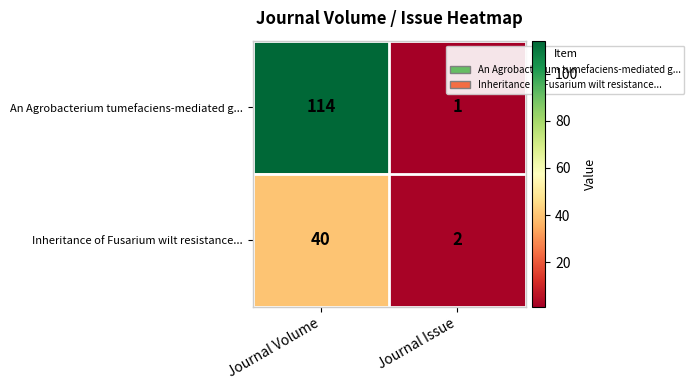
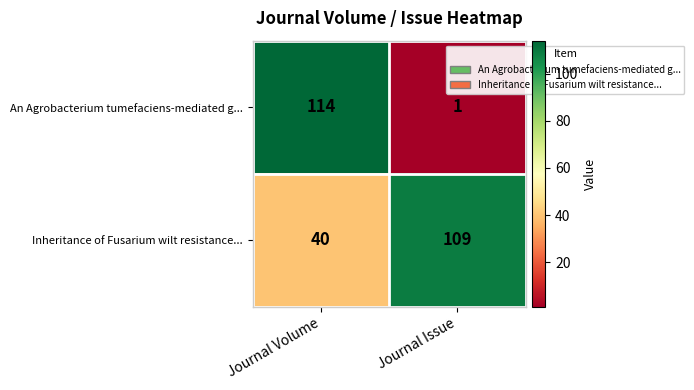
Inheritance of Fusarium wilt resistance..., Journal Issue: 2 -> 109
